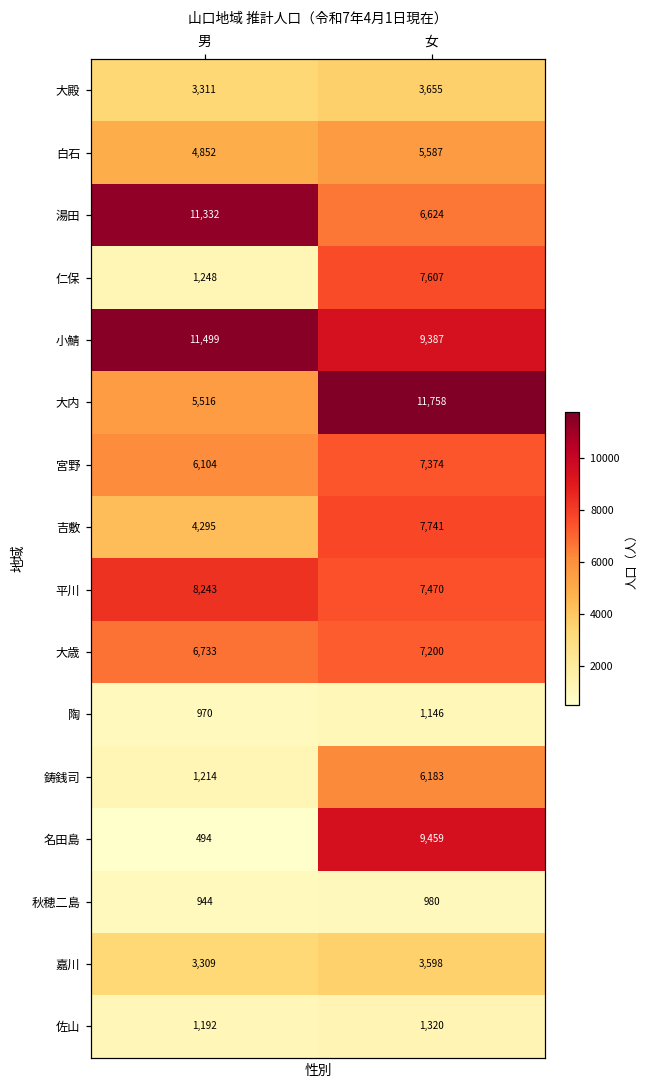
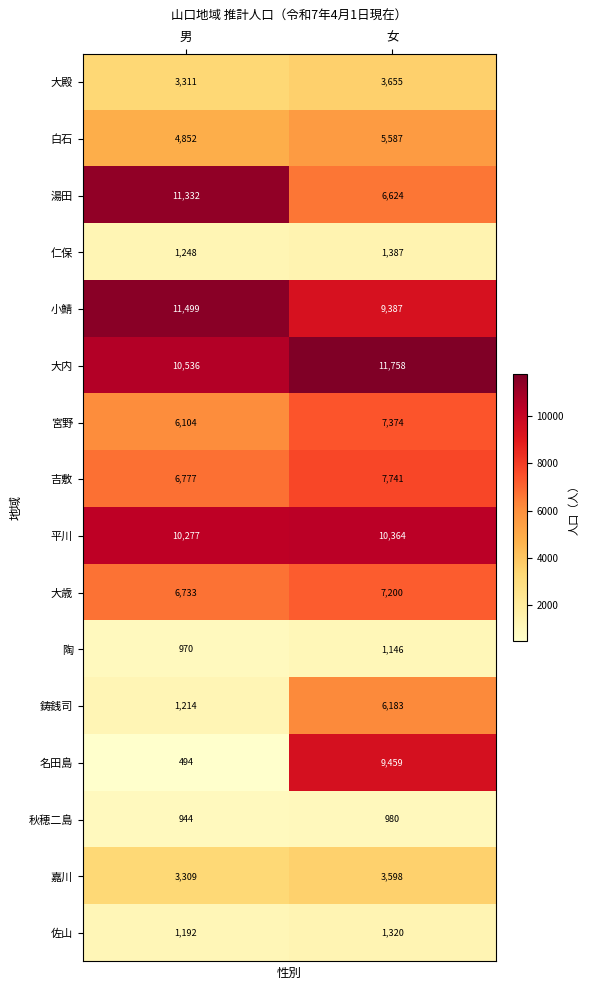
仁保, 女: 7,607 -> 1,387
大内, 男: 5,516 -> 10,536
吉敷, 男: 4,295 -> 6,777
平川, 男: 8,243 -> 10,277
平川, 女: 7,470 -> 10,364
